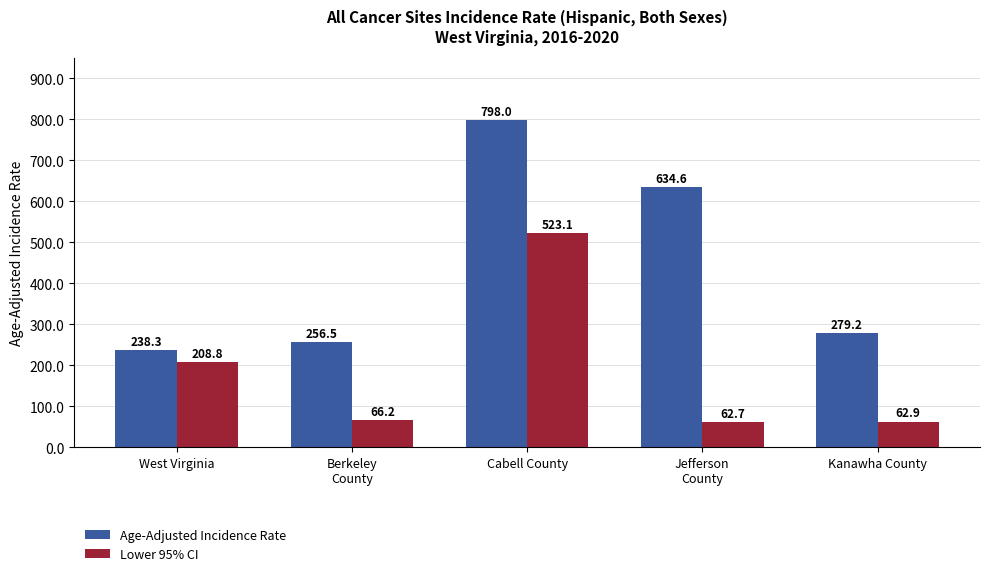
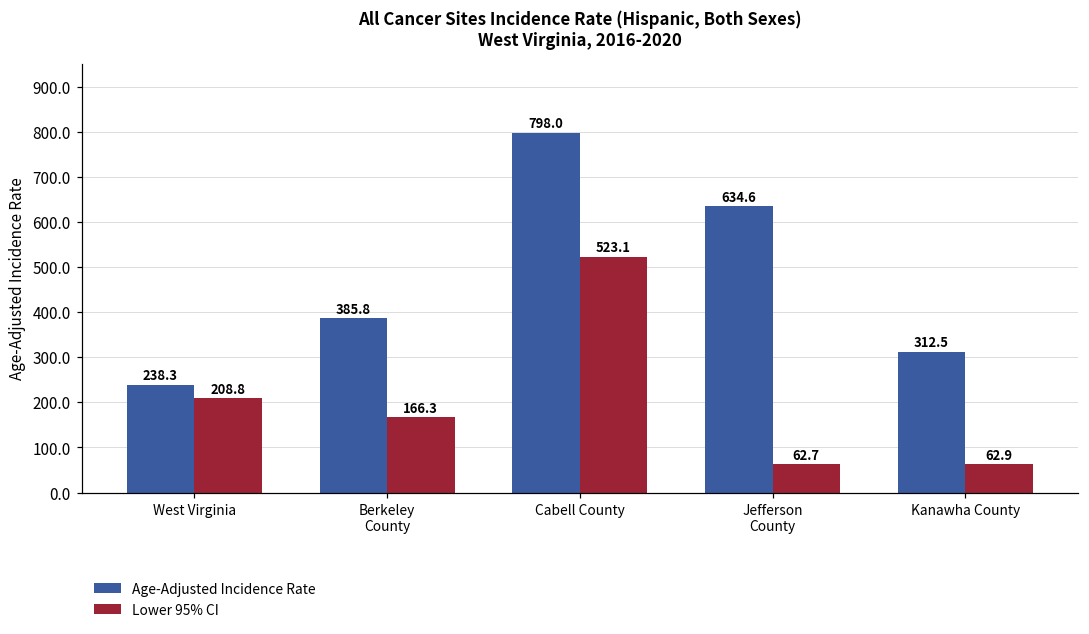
Age-Adjusted Incidence Rate, Berkeley County: 256.5 -> 385.8
Lower 95% CI, Berkeley County: 66.2 -> 166.3
Age-Adjusted Incidence Rate, Kanawha County: 279.2 -> 312.5
